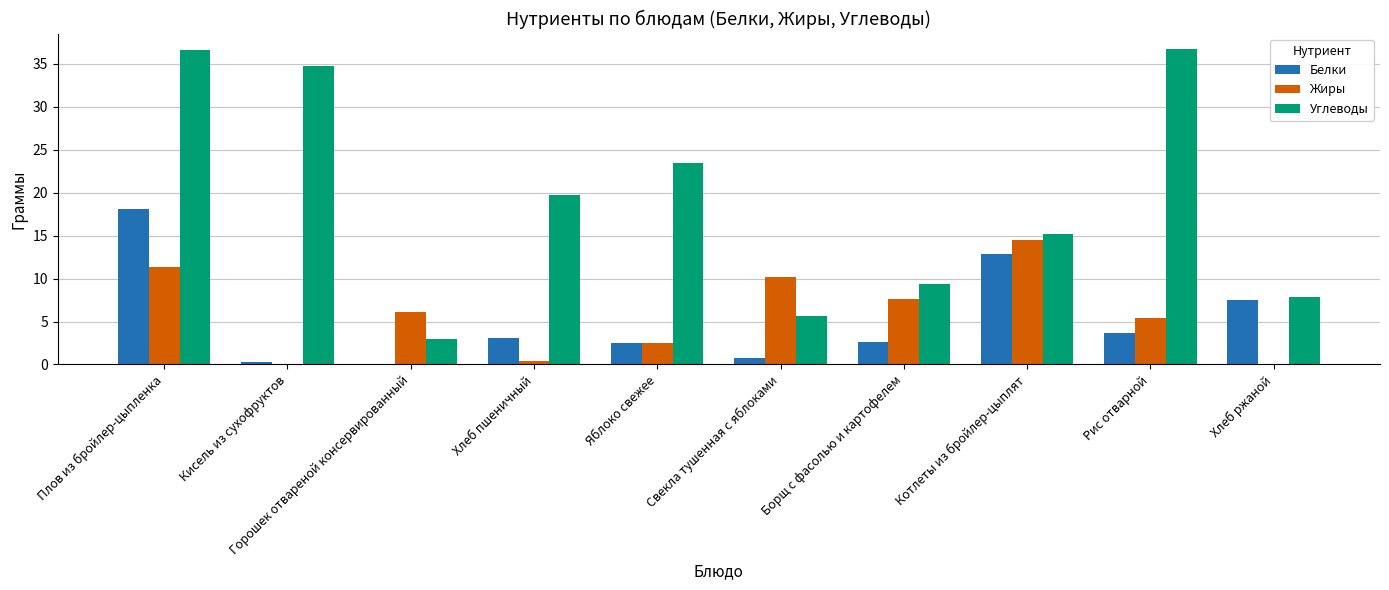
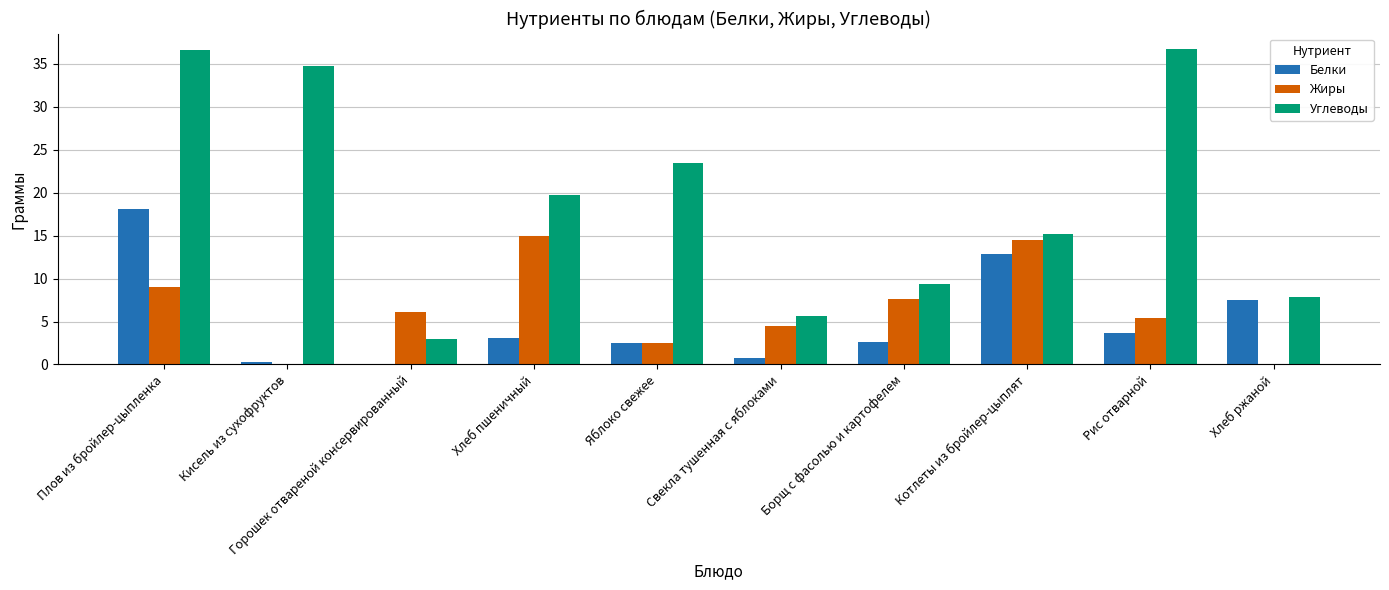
Жиры, Плов из бройлер-цыпленка: 11 -> 9
Жиры, Хлеб пшеничный: 0 -> 15
Жиры, Свекла тушенная с яблоками: 10 -> 4
